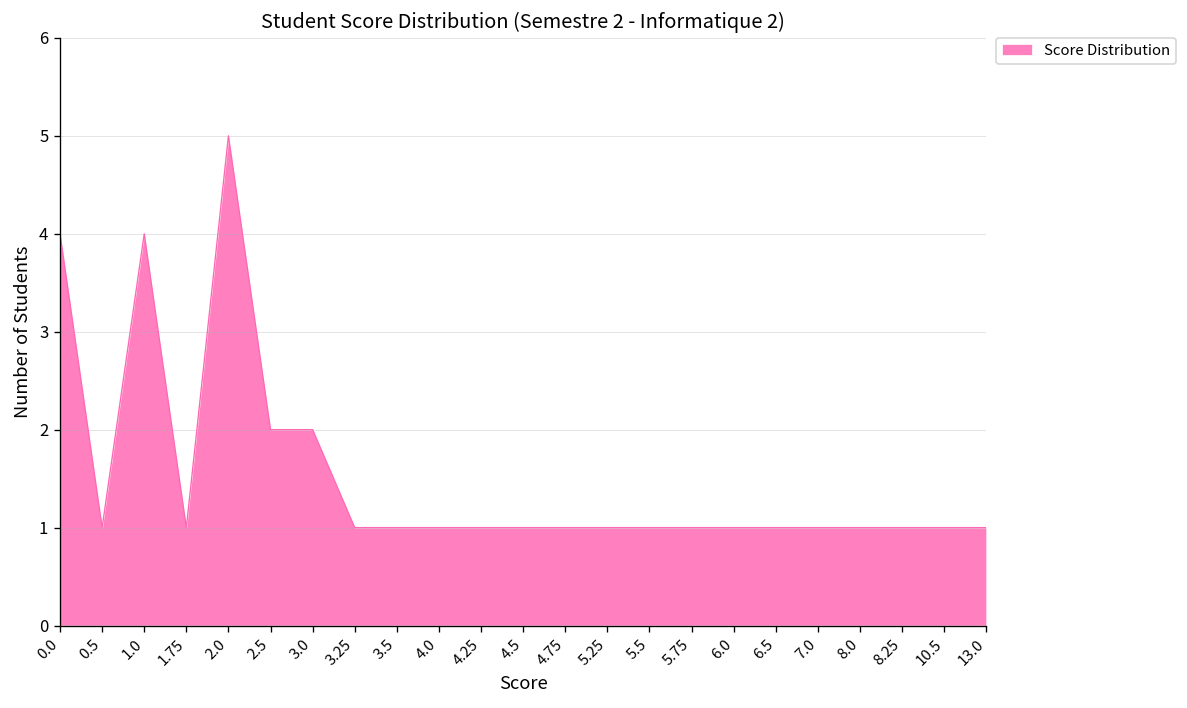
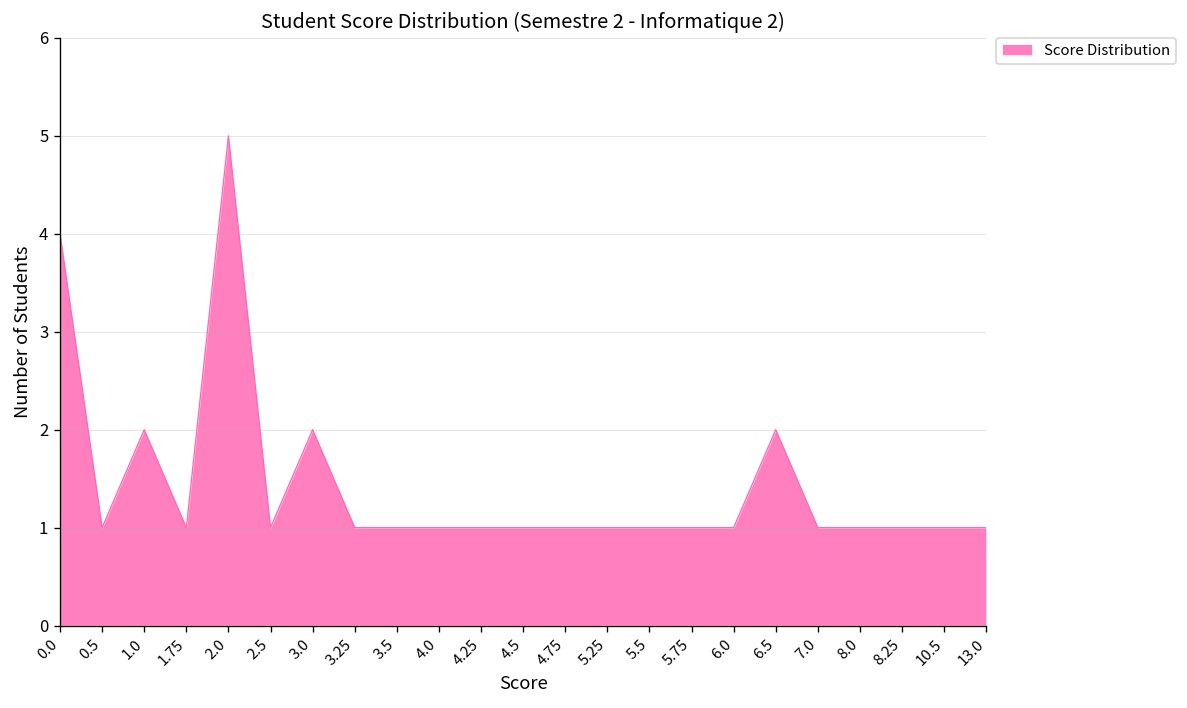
1.0: 4 -> 2
2.5: 2 -> 1
6.5: 1 -> 2
